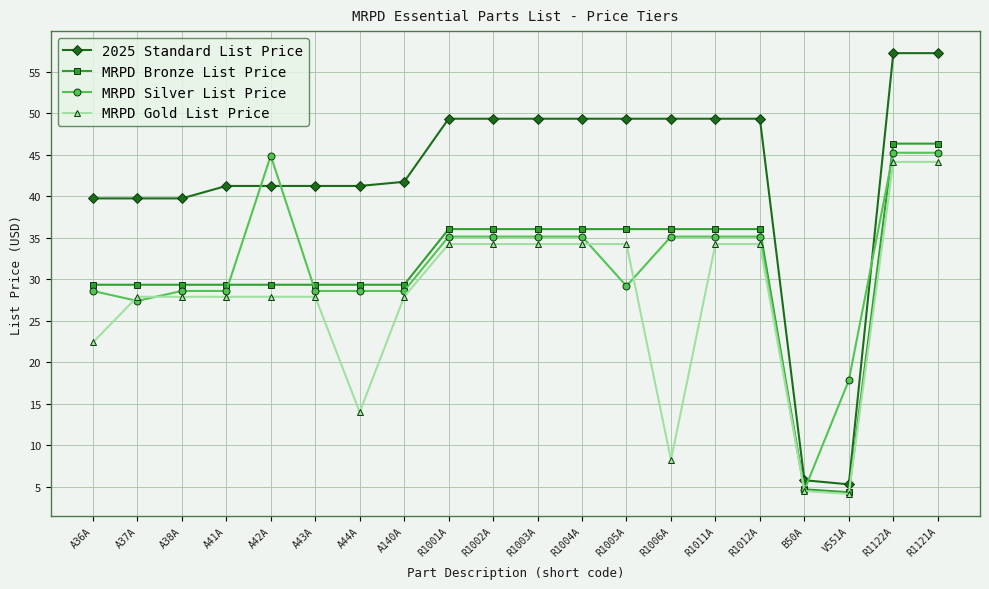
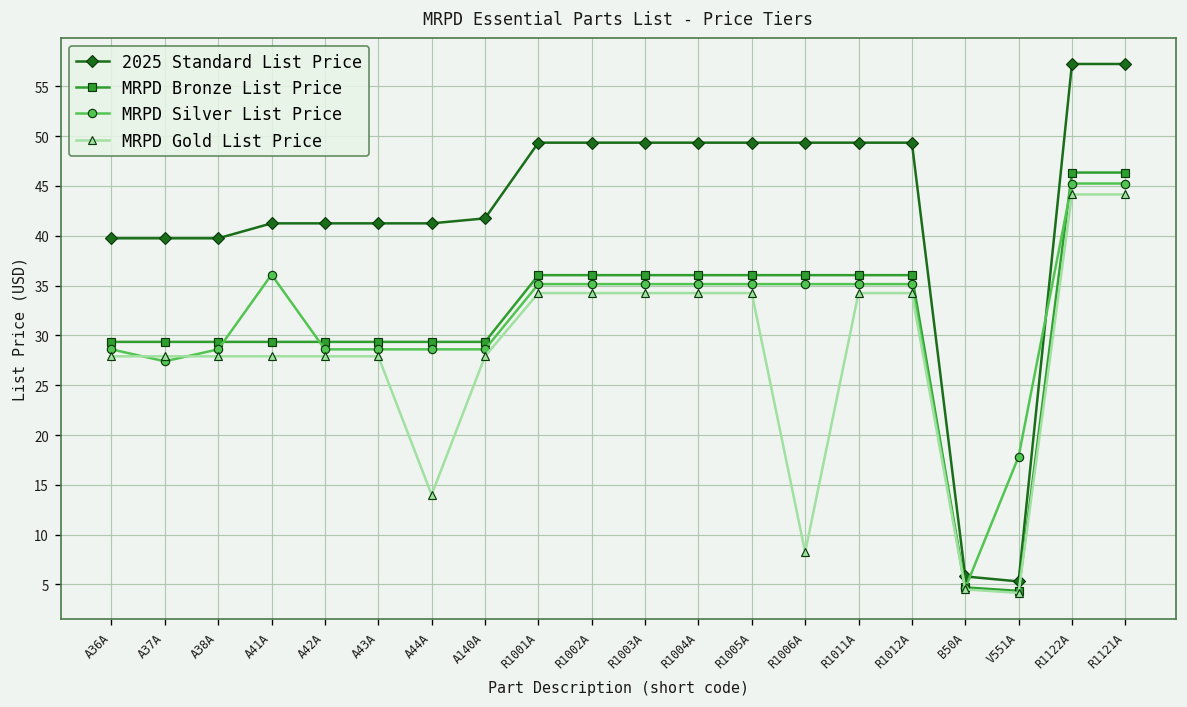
MRPD Gold List Price, A36A: 22 -> 28
MRPD Silver List Price, A41A: 29 -> 36
MRPD Silver List Price, A42A: 45 -> 29
MRPD Silver List Price, R1005A: 29 -> 35
